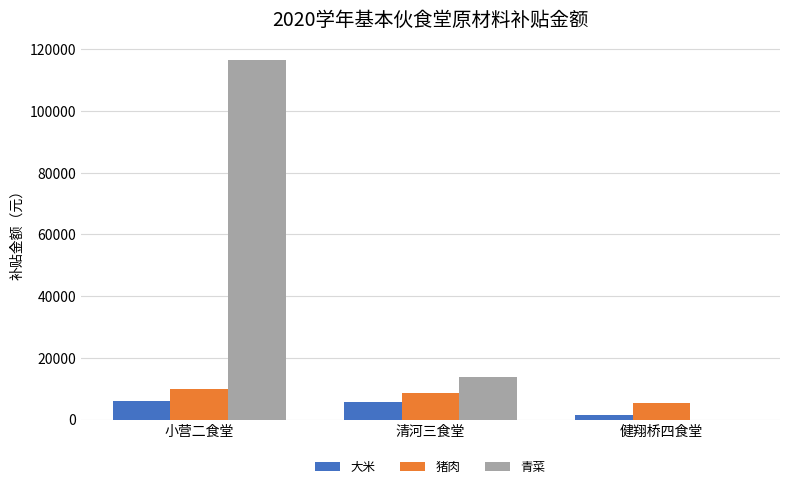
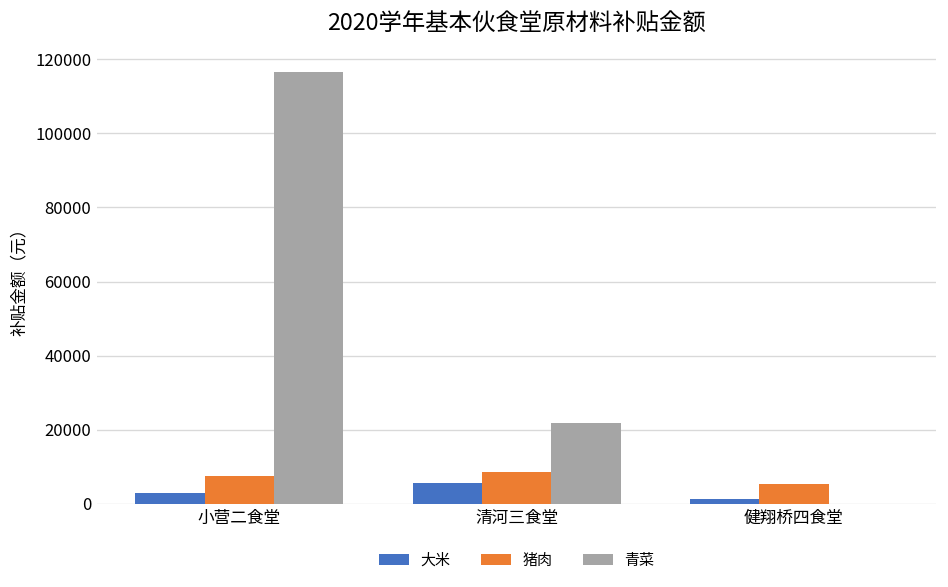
大米, 小营二食堂: 6000 -> 3000
猪肉, 小营二食堂: 10000 -> 7000
青菜, 清河三食堂: 14000 -> 22000
